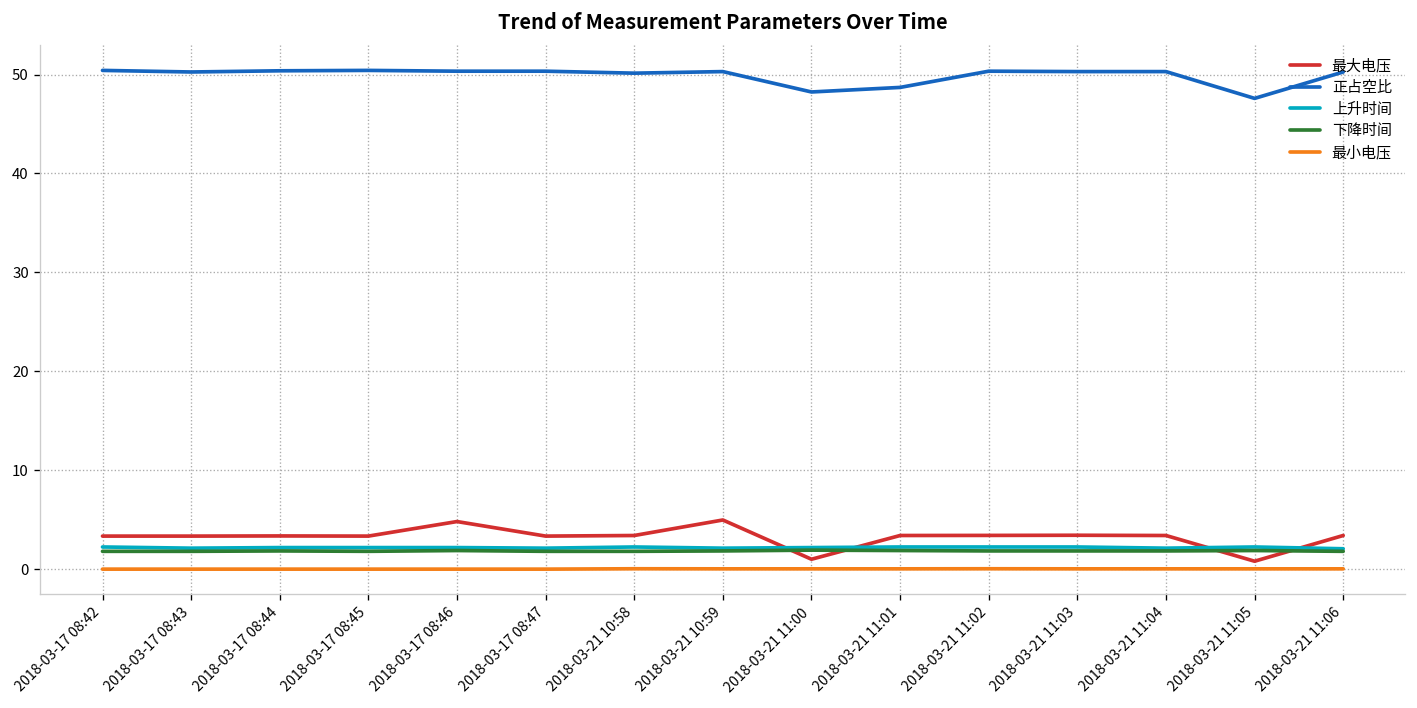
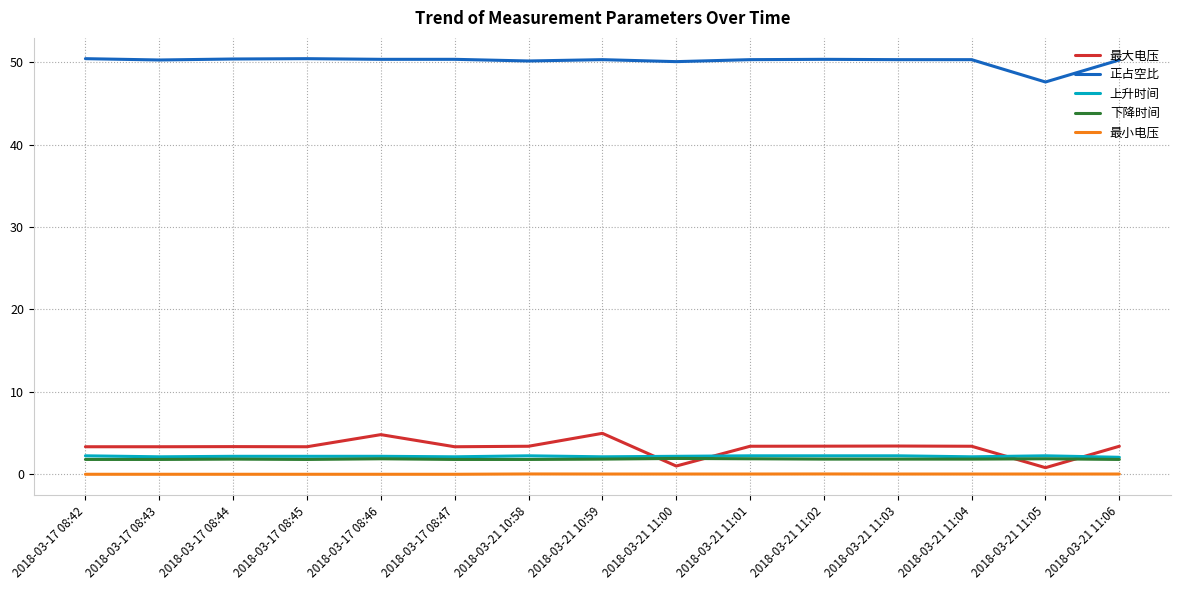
正占空比, 2018-03-21 11:00: 48 -> 50
正占空比, 2018-03-21 11:01: 49 -> 50
